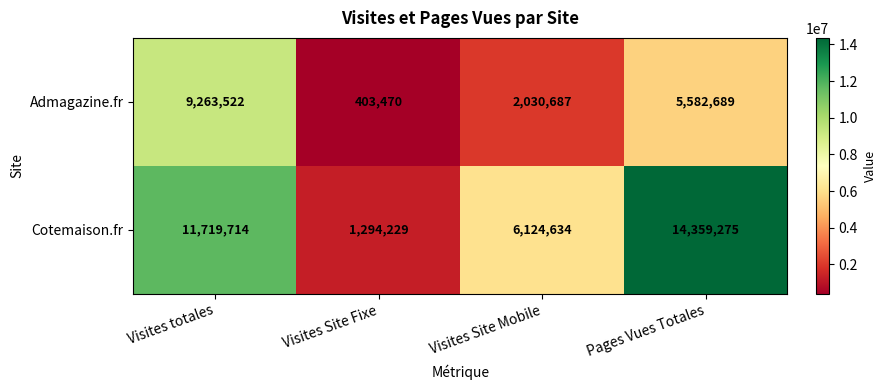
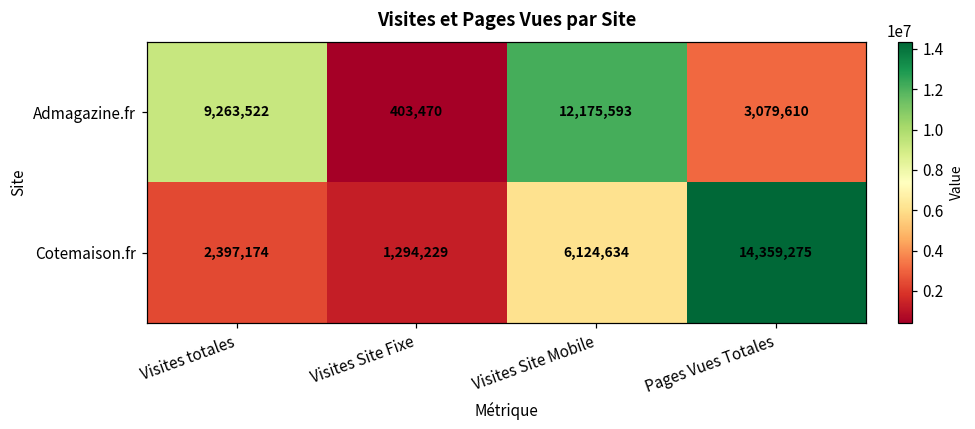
Admagazine.fr, Visites Site Mobile: 2,030,687 -> 12,175,593
Admagazine.fr, Pages Vues Totales: 5,582,689 -> 3,079,610
Cotemaison.fr, Visites totales: 11,719,714 -> 2,397,174
